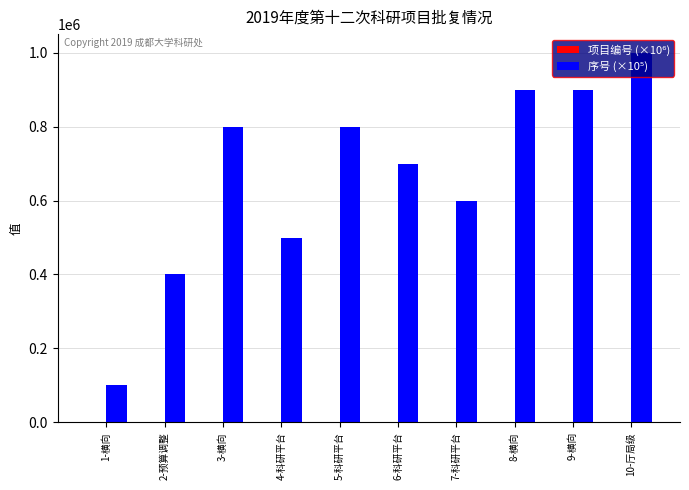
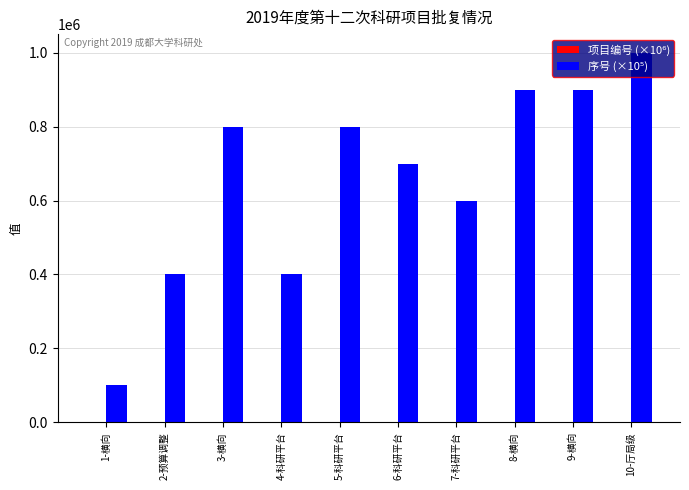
序号 (×10⁵), 4-科研平台: 500000 -> 400000
